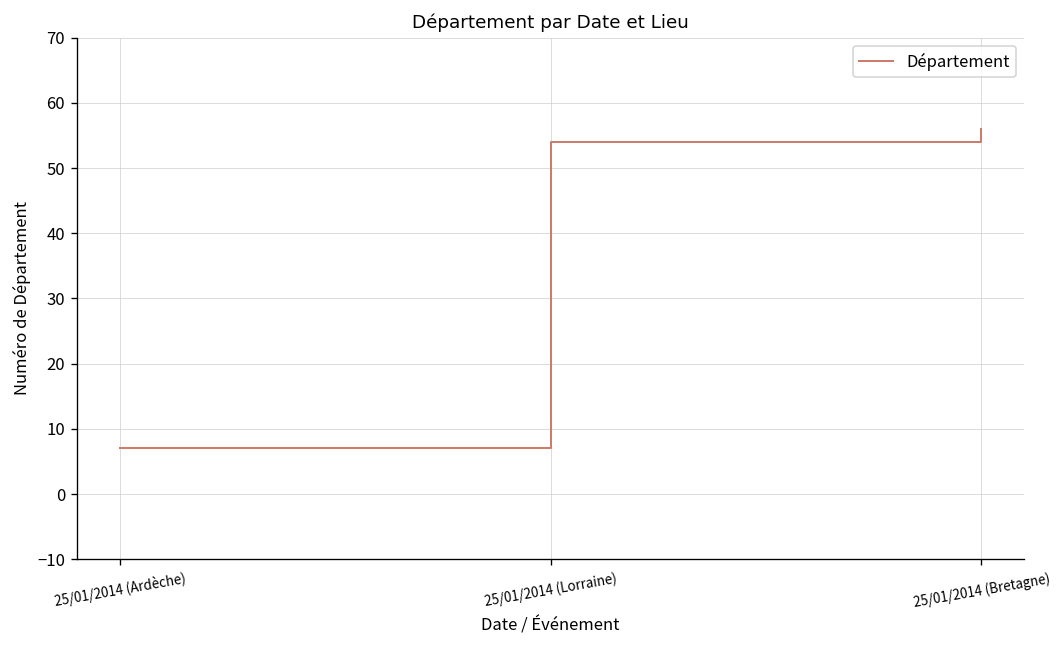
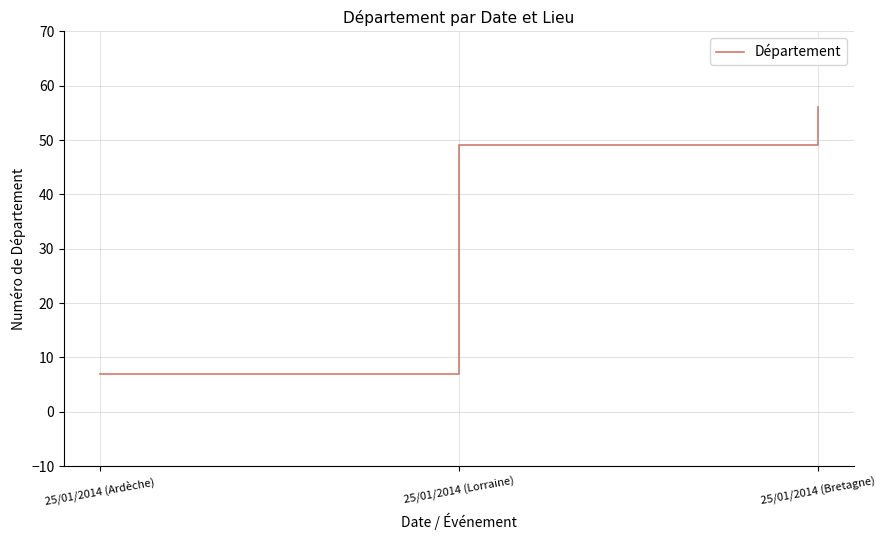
25/01/2014 (Lorraine): 54 -> 49
